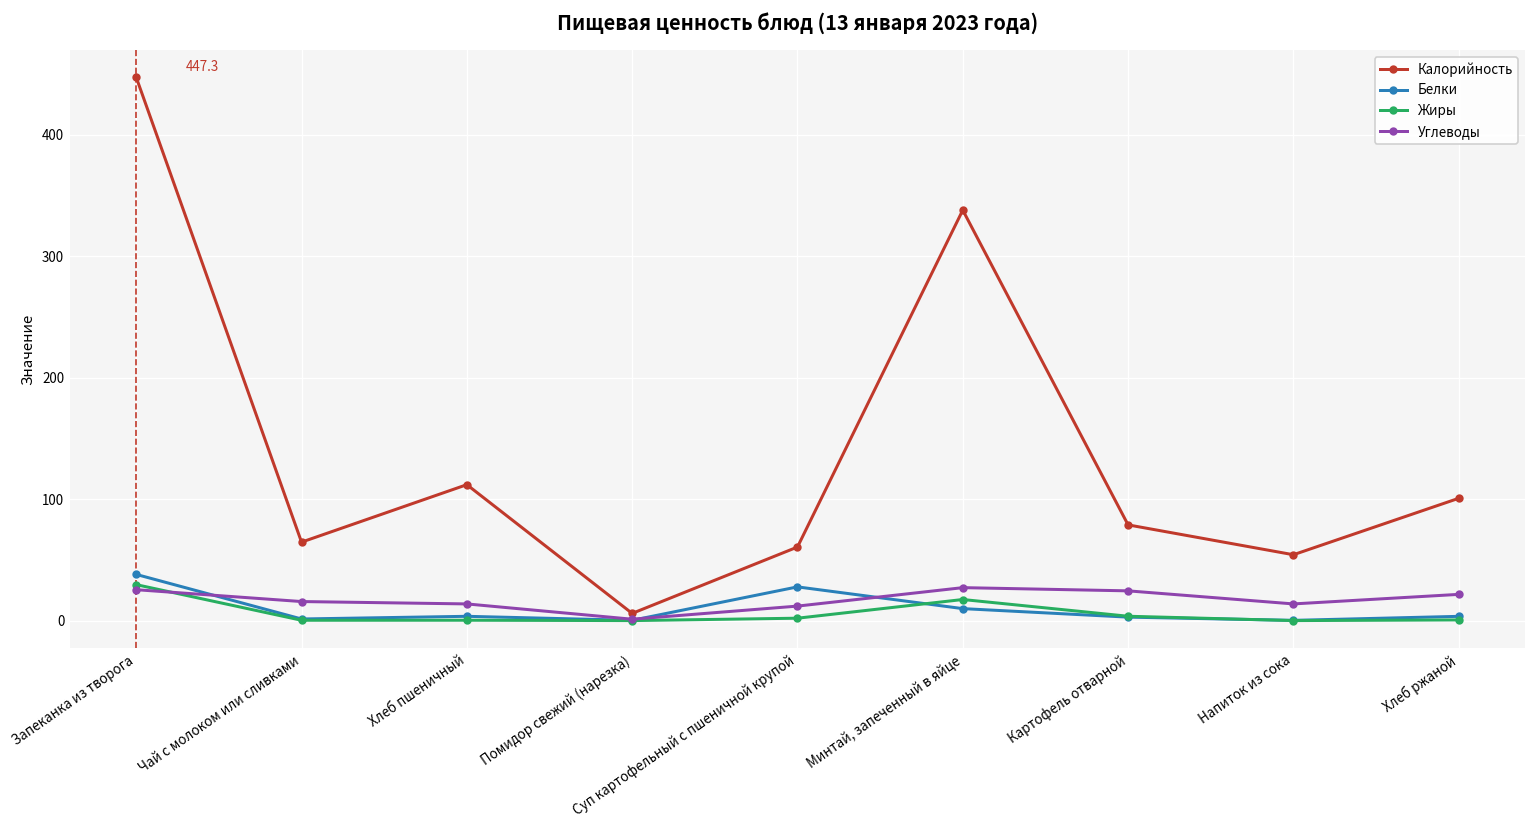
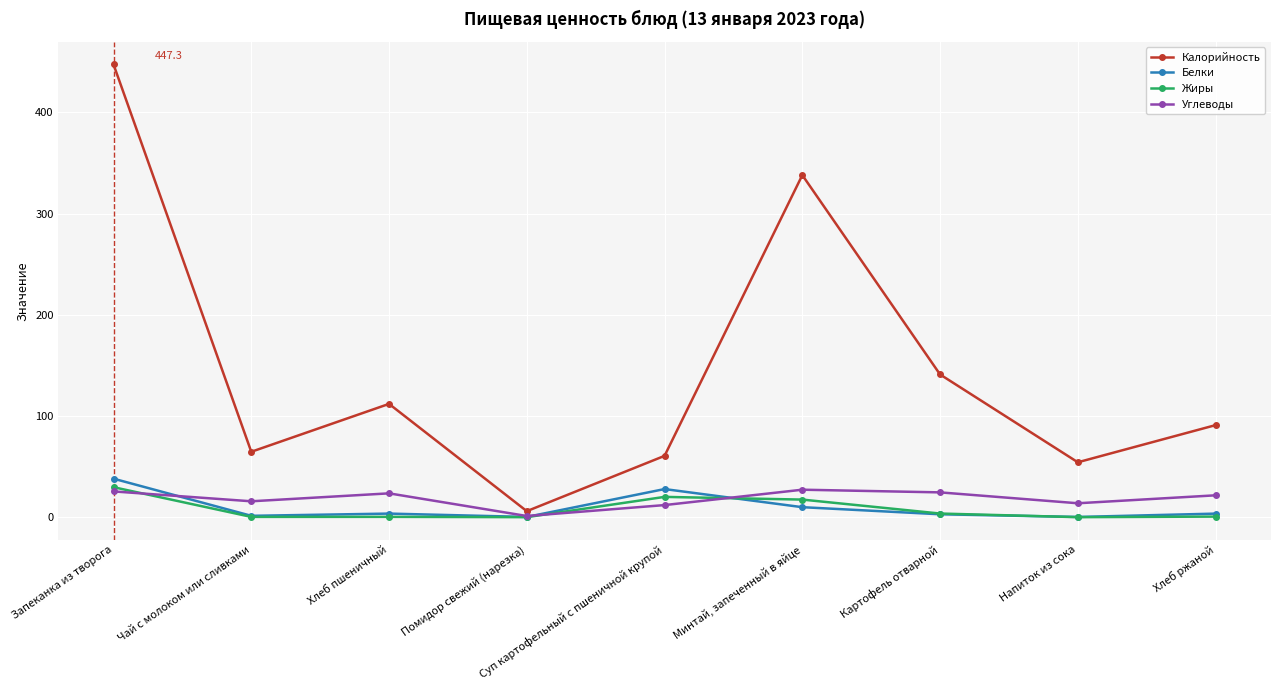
Углеводы, Хлеб пшеничный: 14 -> 24
Жиры, Суп картофельный с пшеничной крупой: 2 -> 20
Калорийность, Картофель отварной: 79 -> 141
Калорийность, Хлеб ржаной: 101 -> 91
